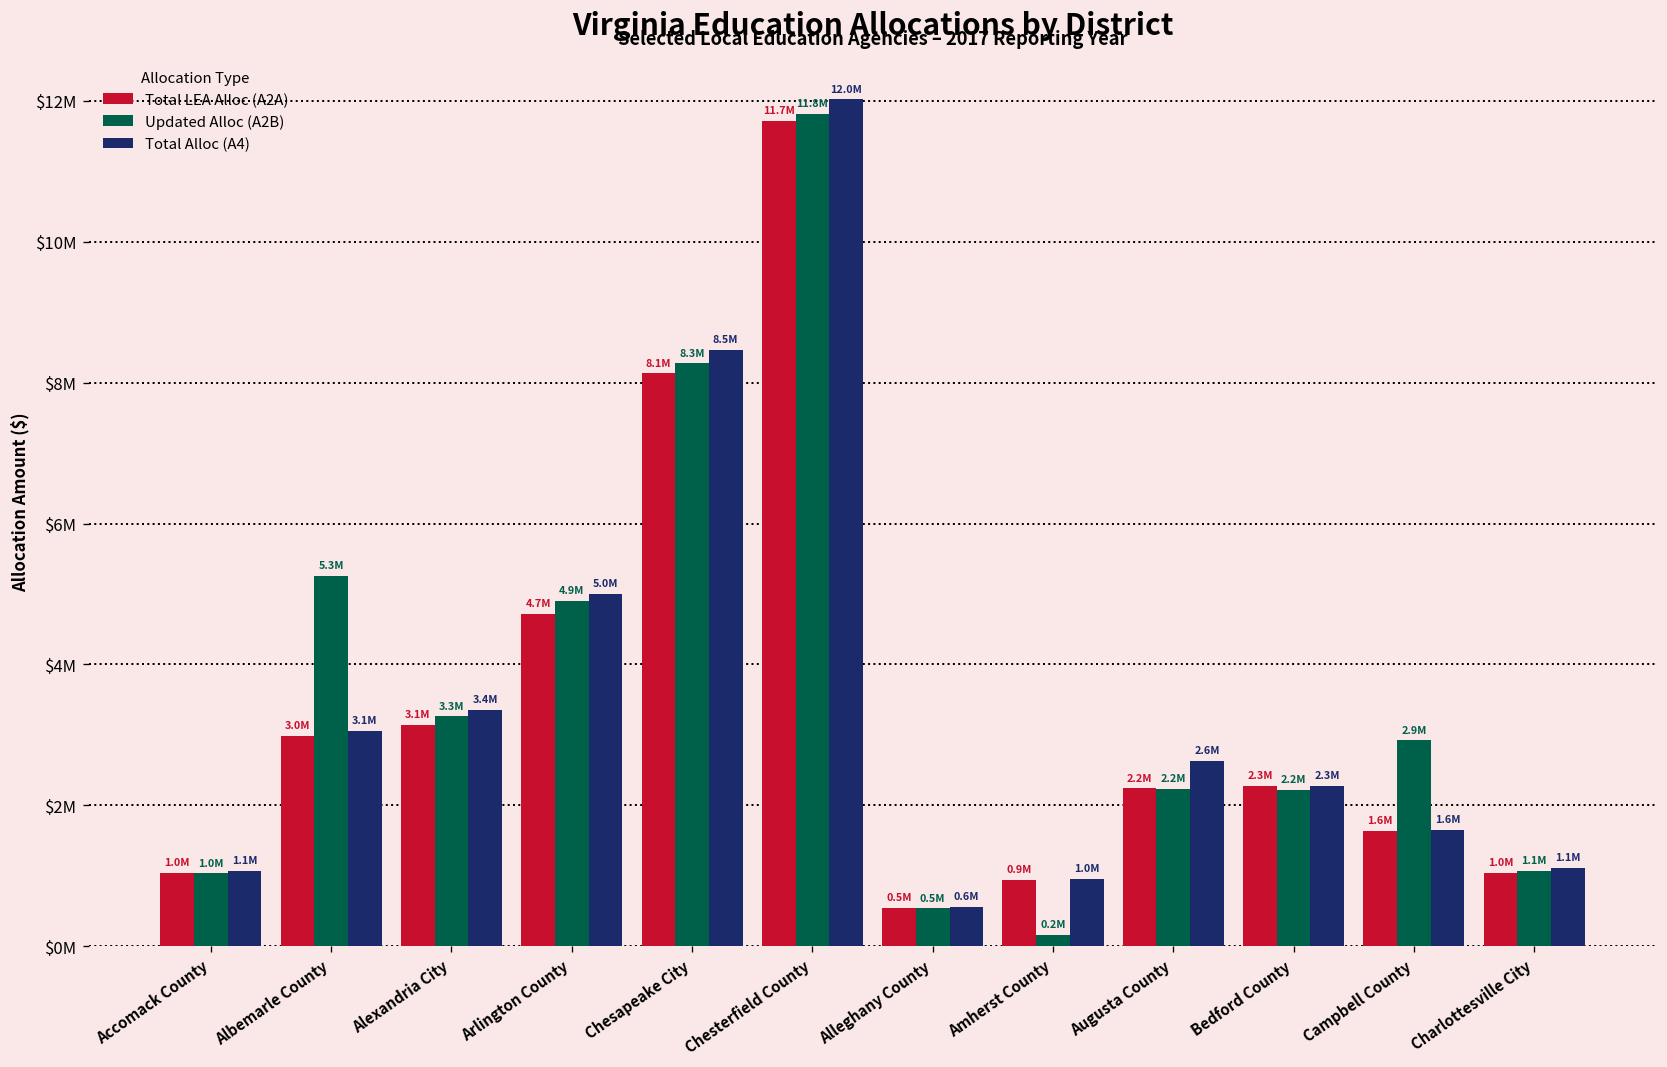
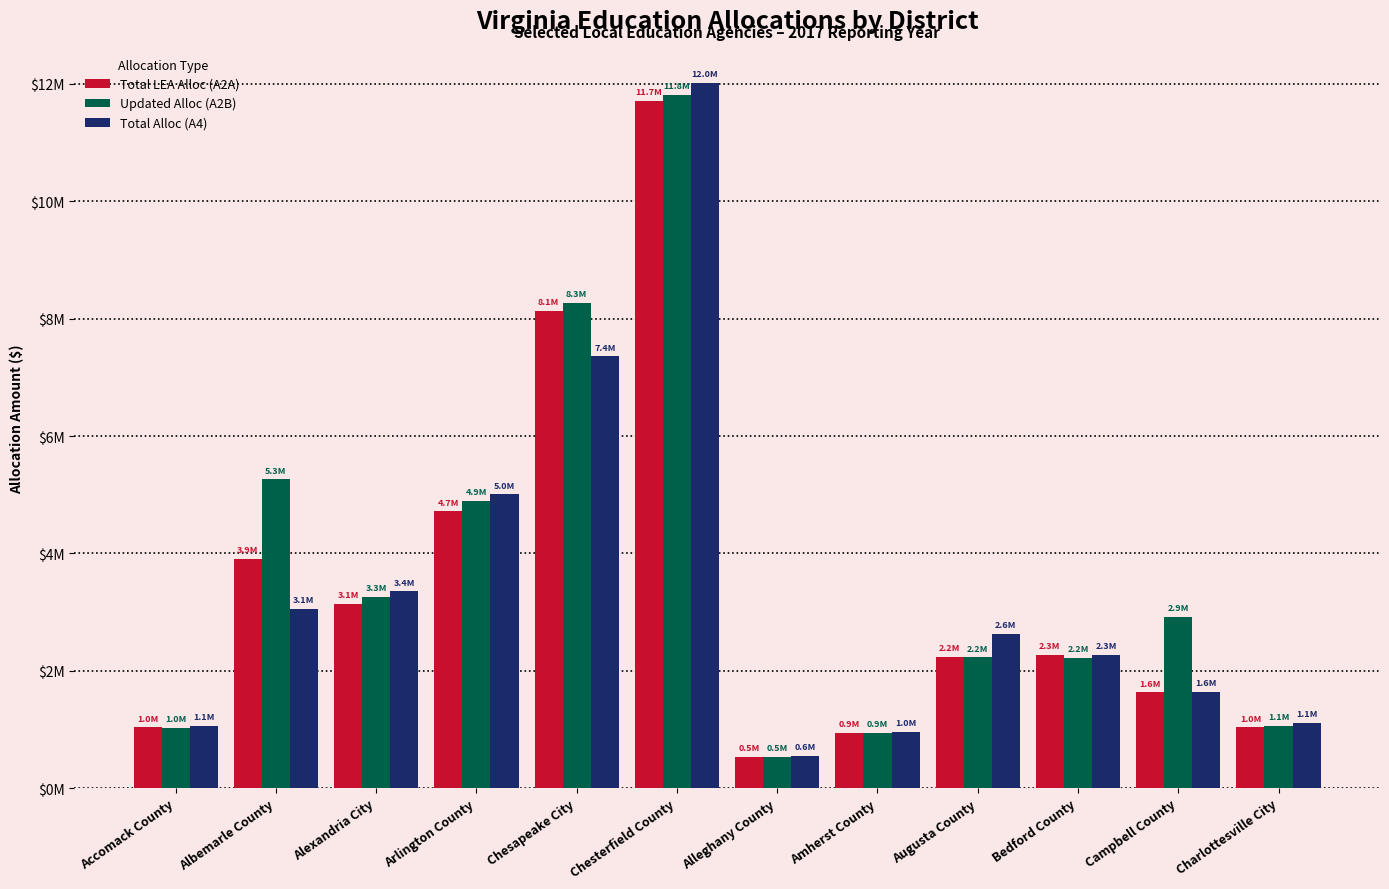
Total LEA Alloc (A2A), Albemarle County: 3.0M -> 3.9M
Total Alloc (A4), Chesapeake City: 8.5M -> 7.4M
Updated Alloc (A2B), Amherst County: 0.2M -> 0.9M
